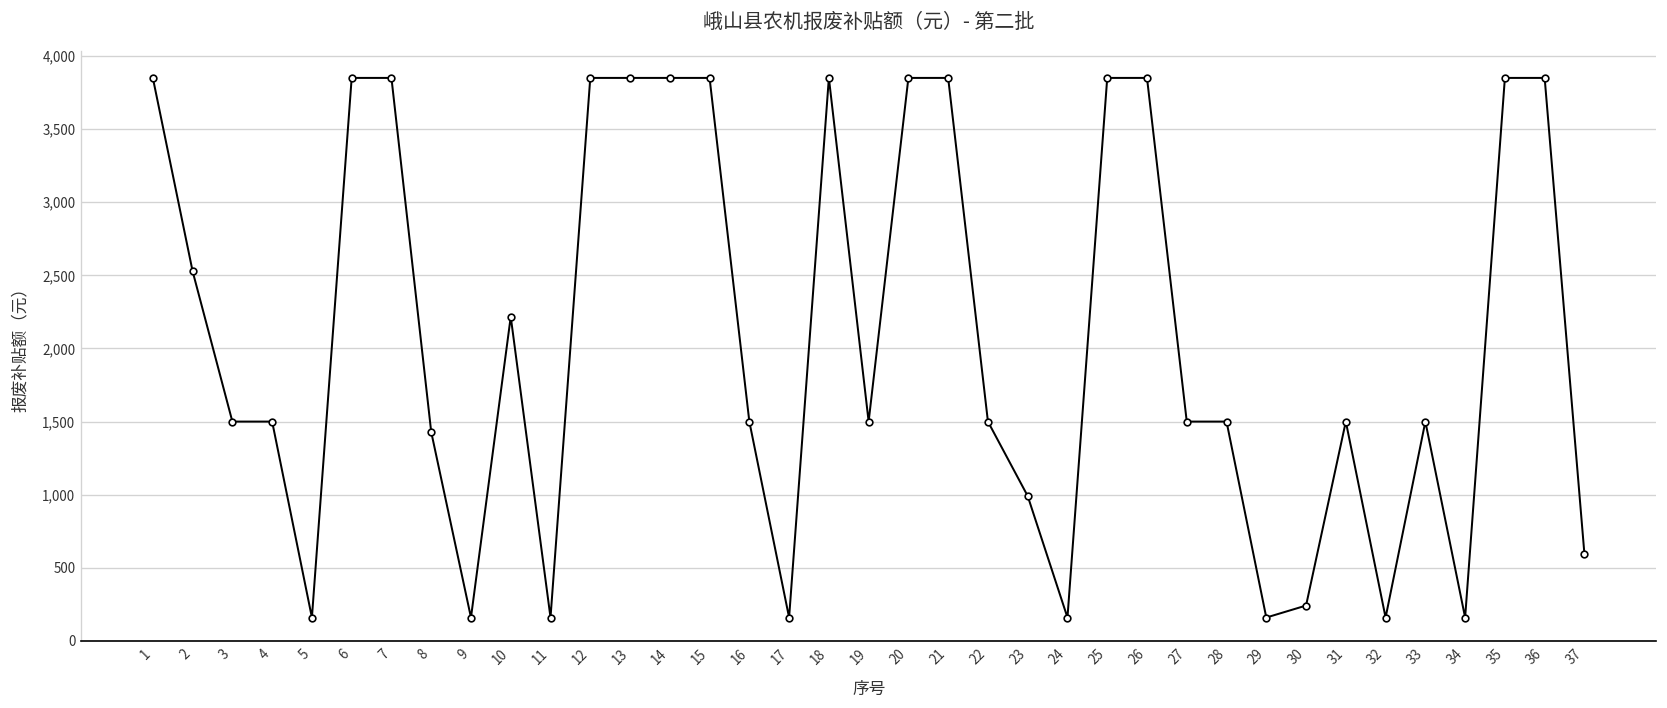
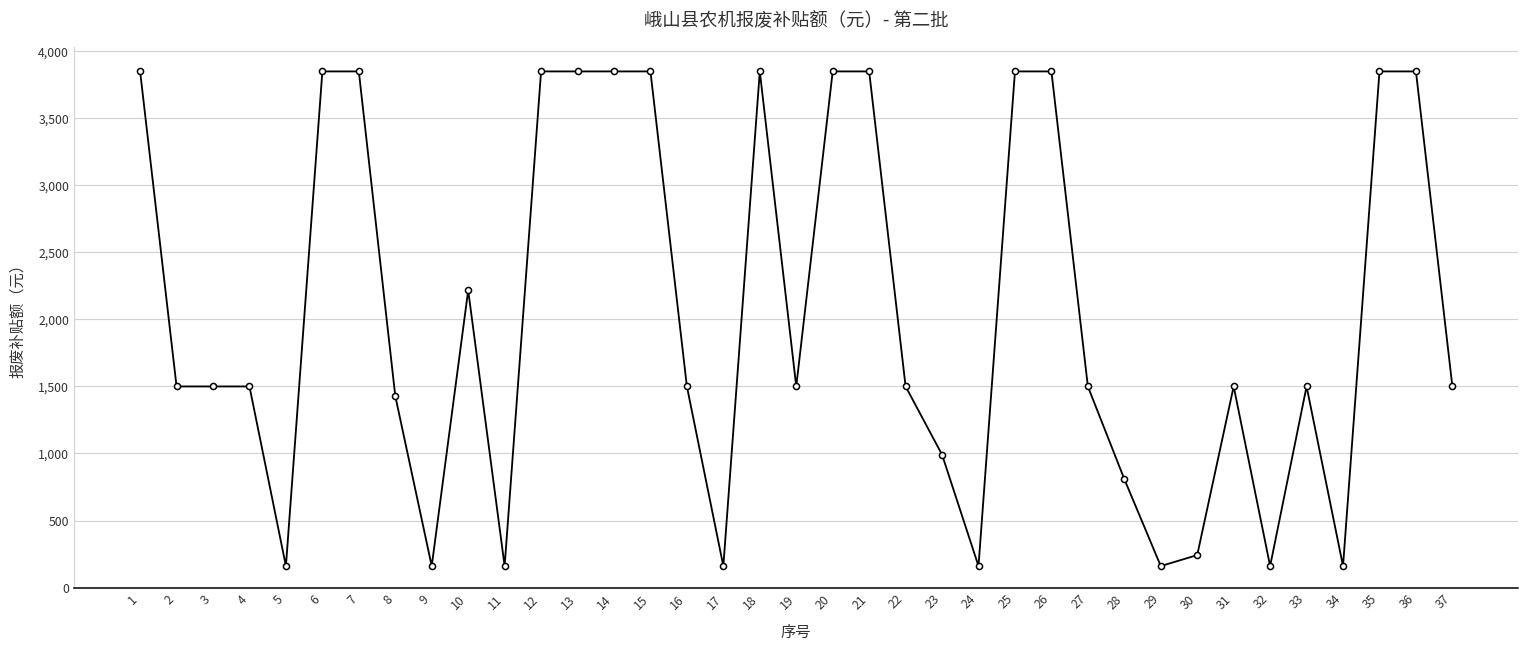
2: 2,530 -> 1,500
28: 1,500 -> 810
37: 590 -> 1,500
